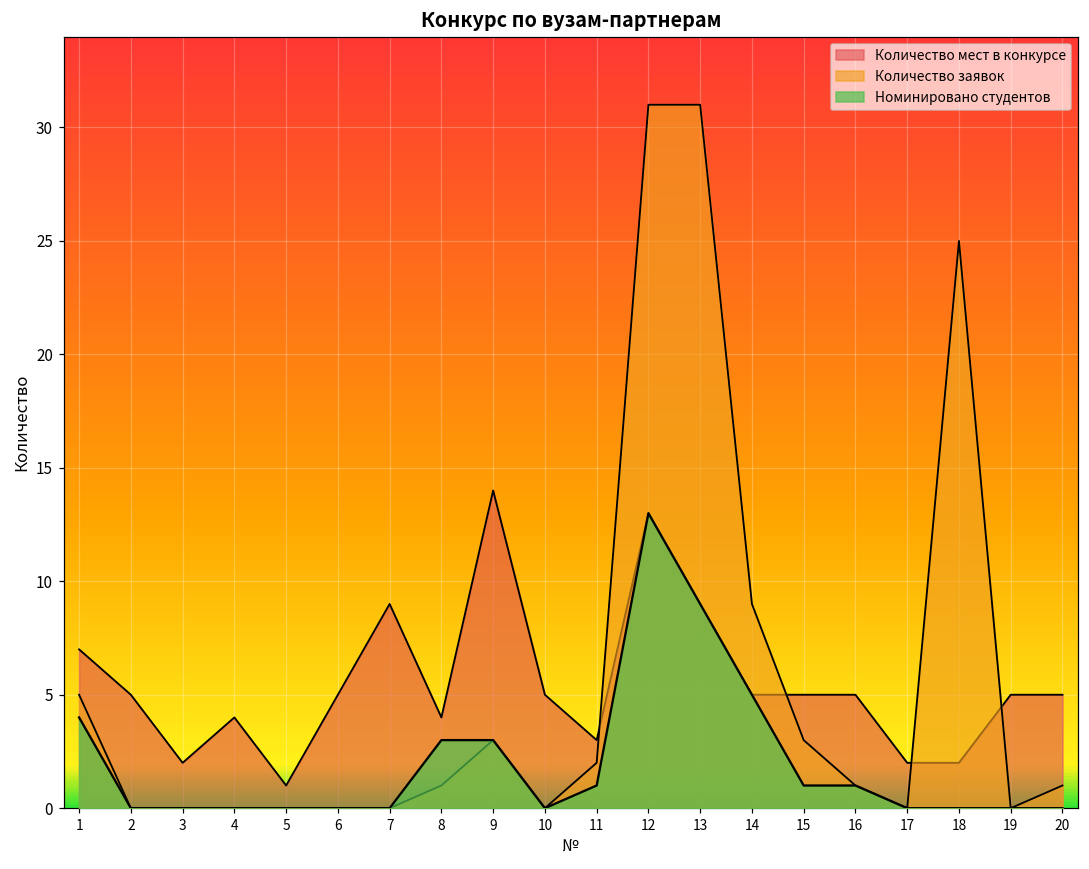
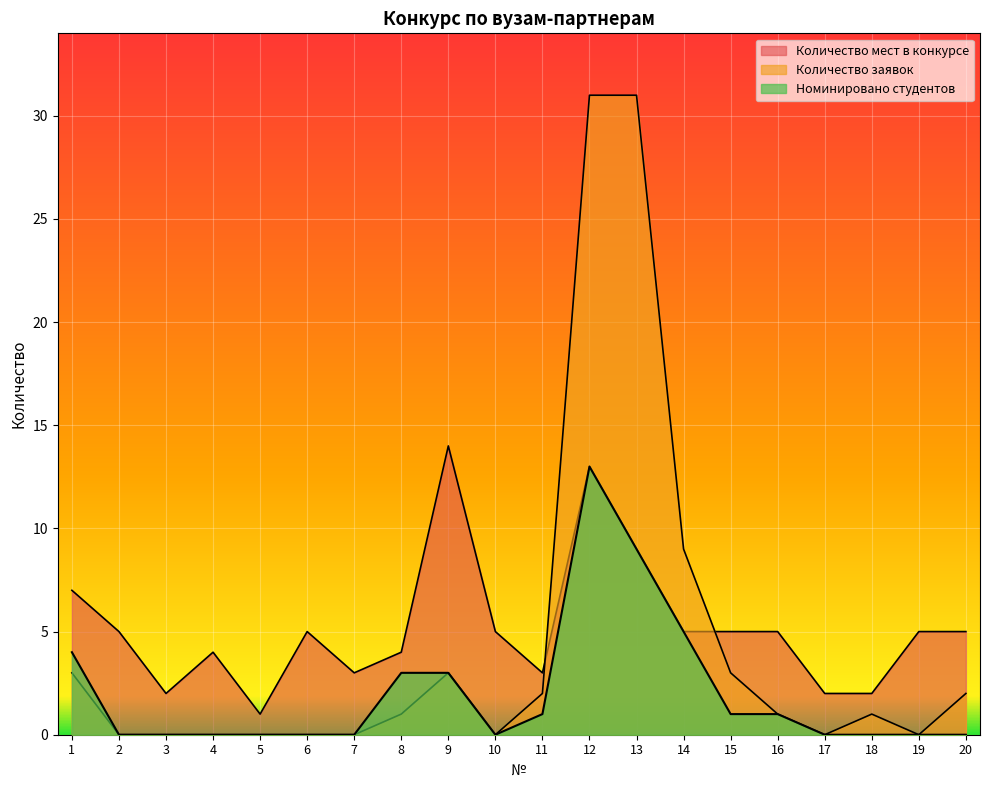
Количество заявок, 1: 5 -> 3
Количество мест в конкурсе, 7: 9 -> 3
Количество заявок, 18: 25 -> 1
Количество заявок, 20: 1 -> 2
